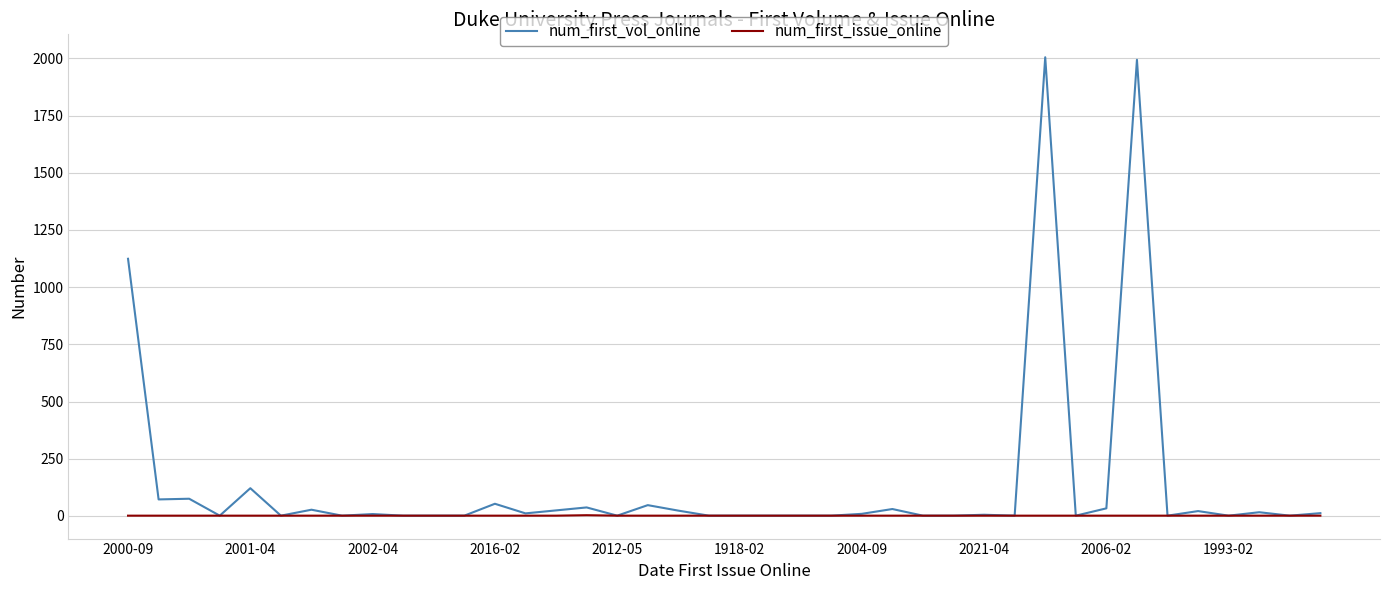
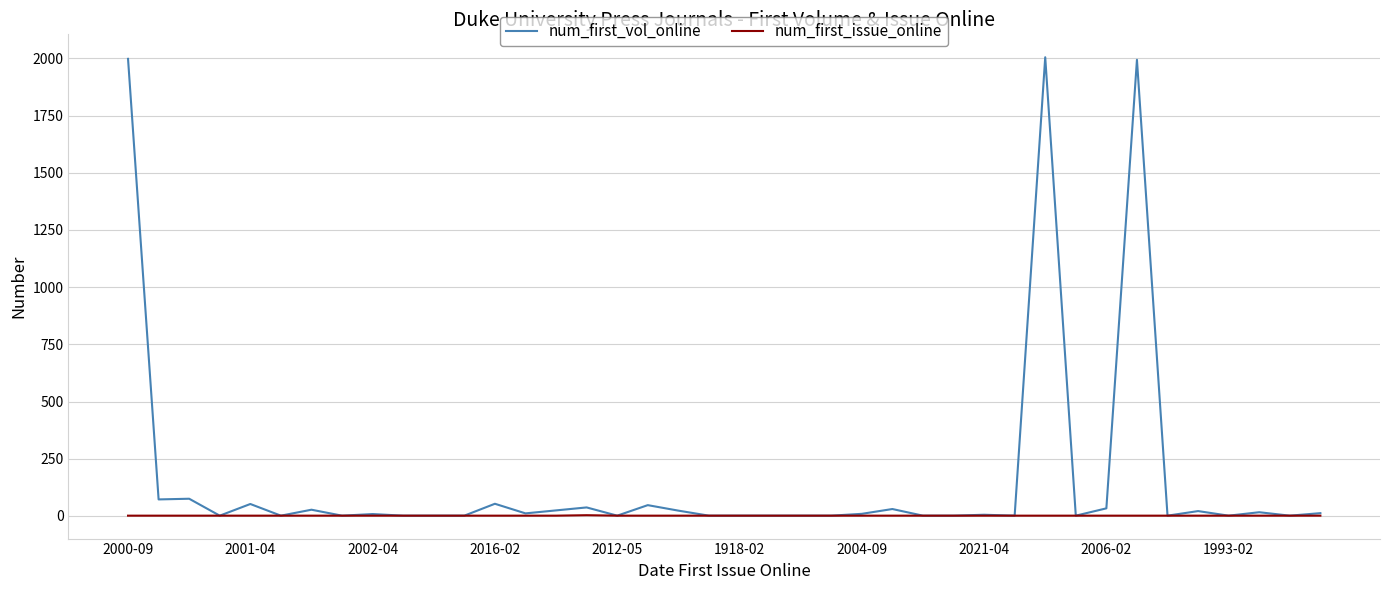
num_first_vol_online, 2000-09: 1120 -> 2000
num_first_vol_online, 2001-04: 120 -> 50
